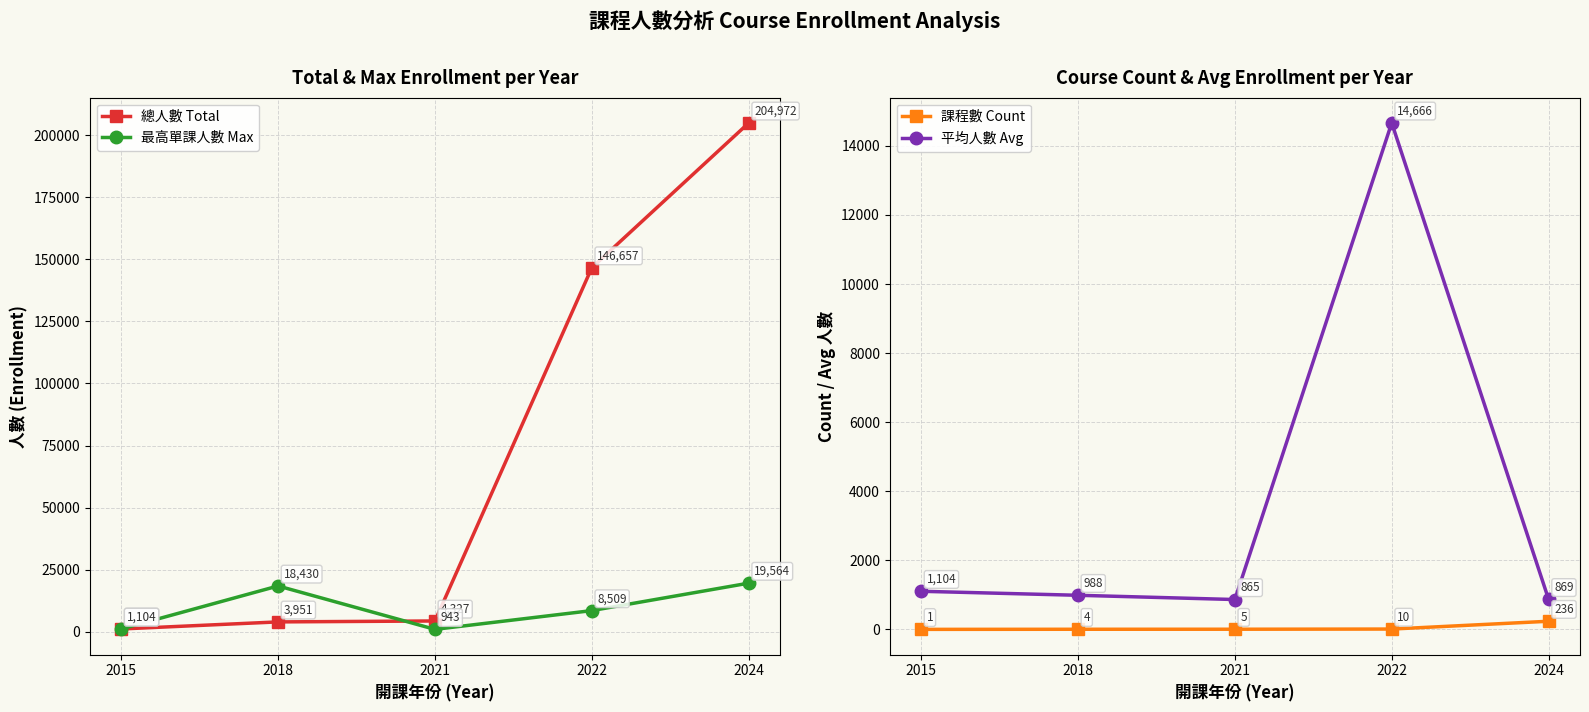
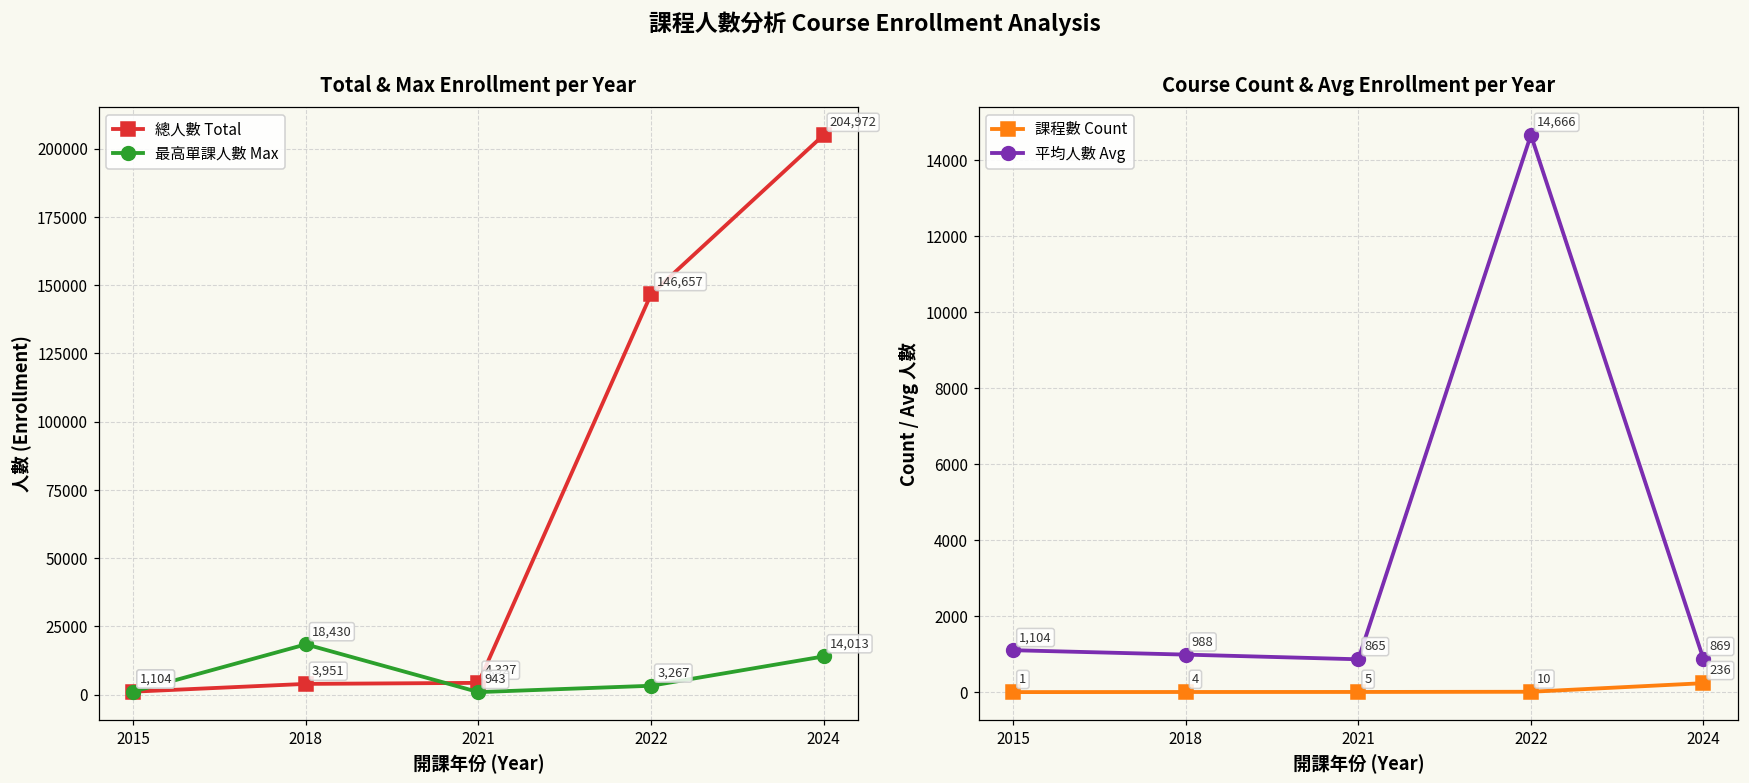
Total & Max Enrollment per Year, 最高單課人數 Max, 2022: 8,509 -> 3,267
Total & Max Enrollment per Year, 最高單課人數 Max, 2024: 19,564 -> 14,013
